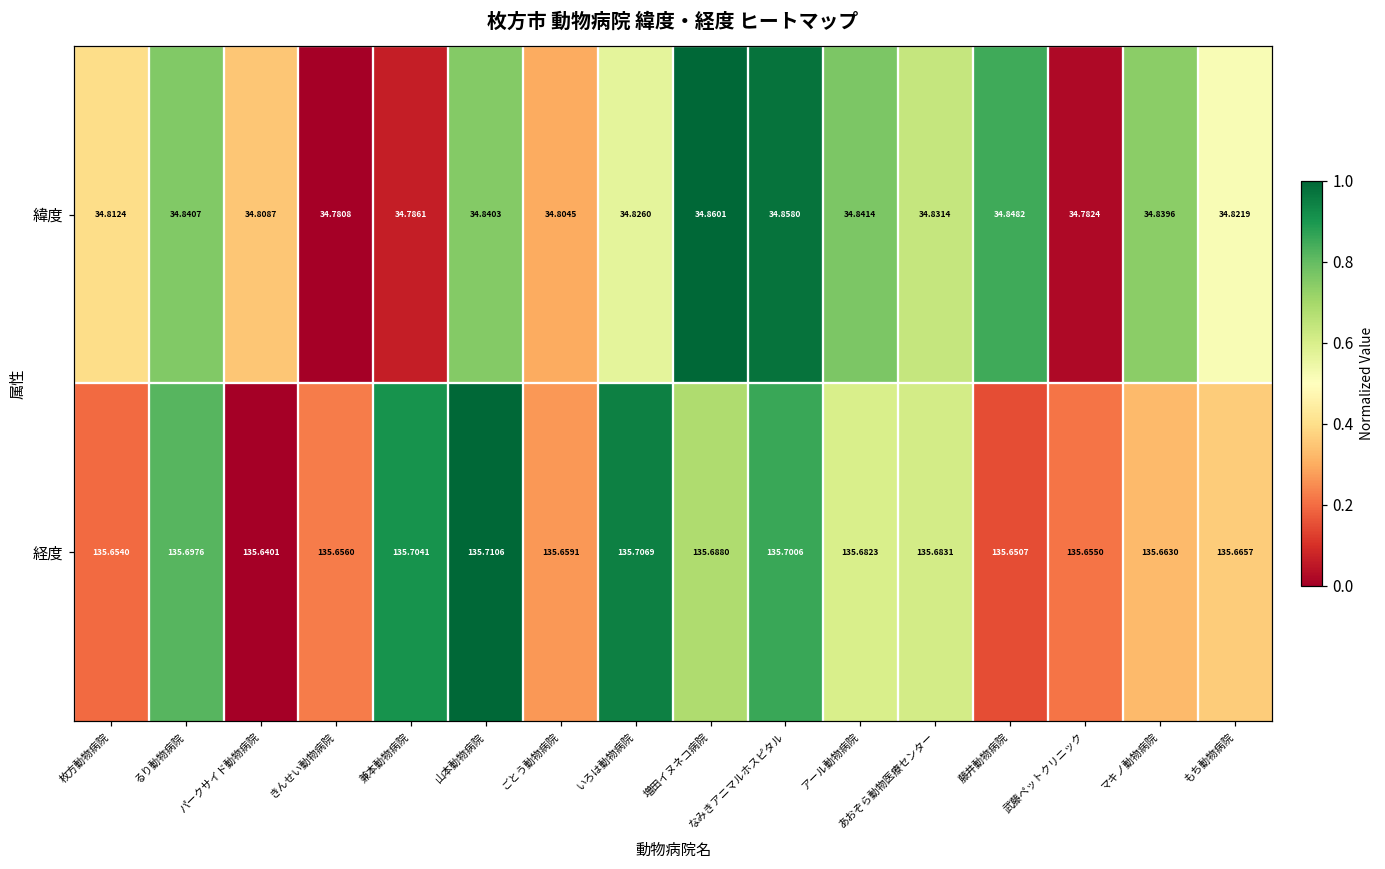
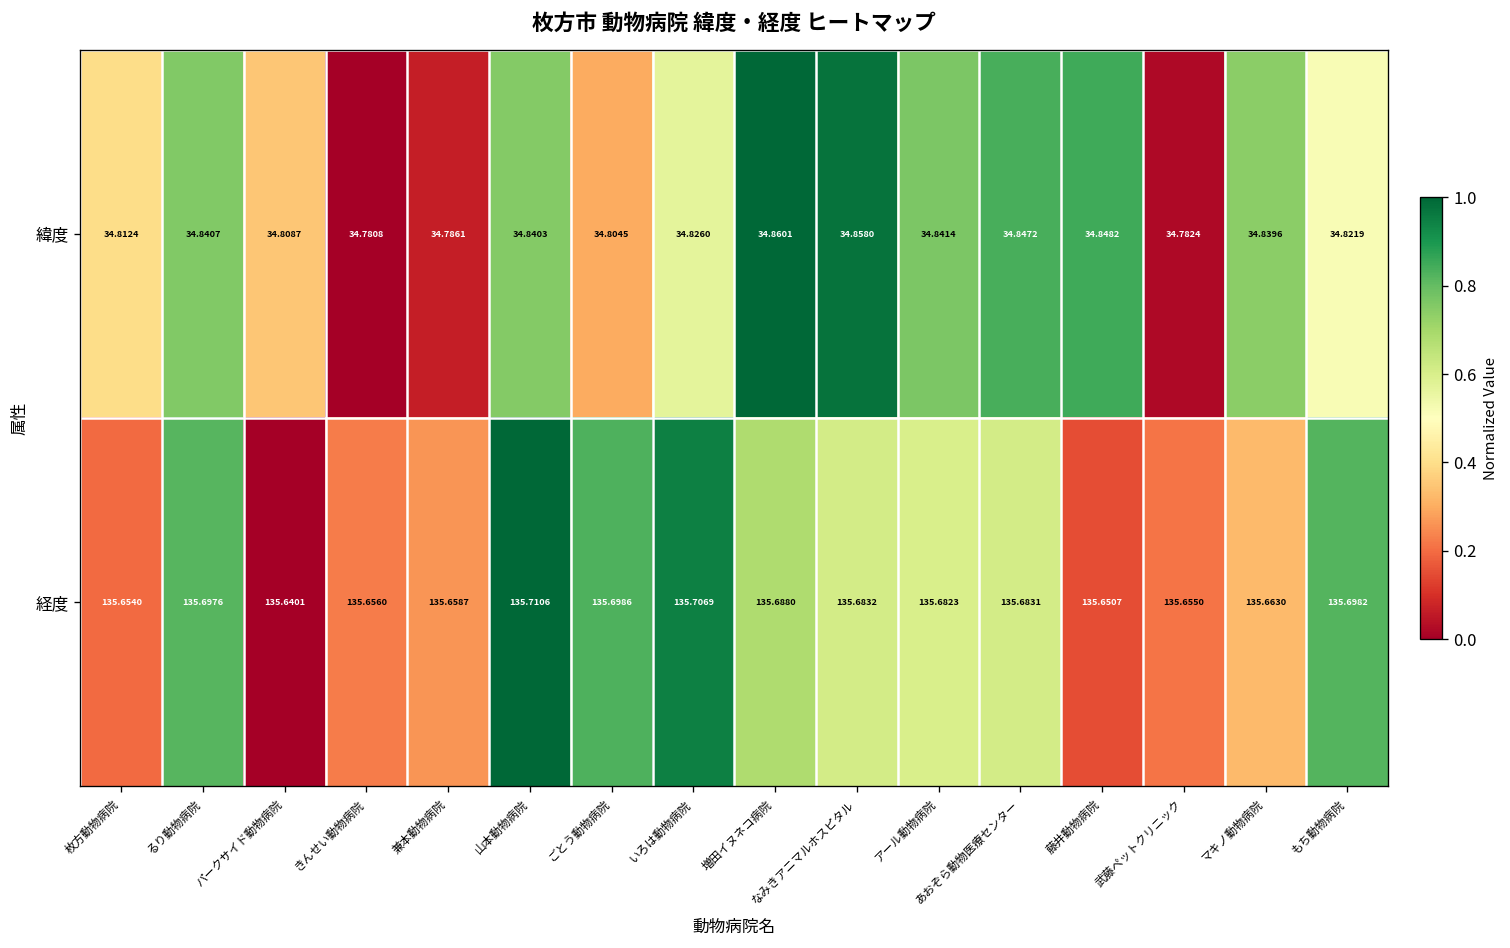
緯度, あおぞら動物医療センター: 34.8314 -> 34.8472
経度, 兼本動物病院: 135.7041 -> 135.6587
経度, ごとう動物病院: 135.6591 -> 135.6986
経度, なみきアニマルホスピタル: 135.7006 -> 135.6832
経度, もち動物病院: 135.6657 -> 135.6982
